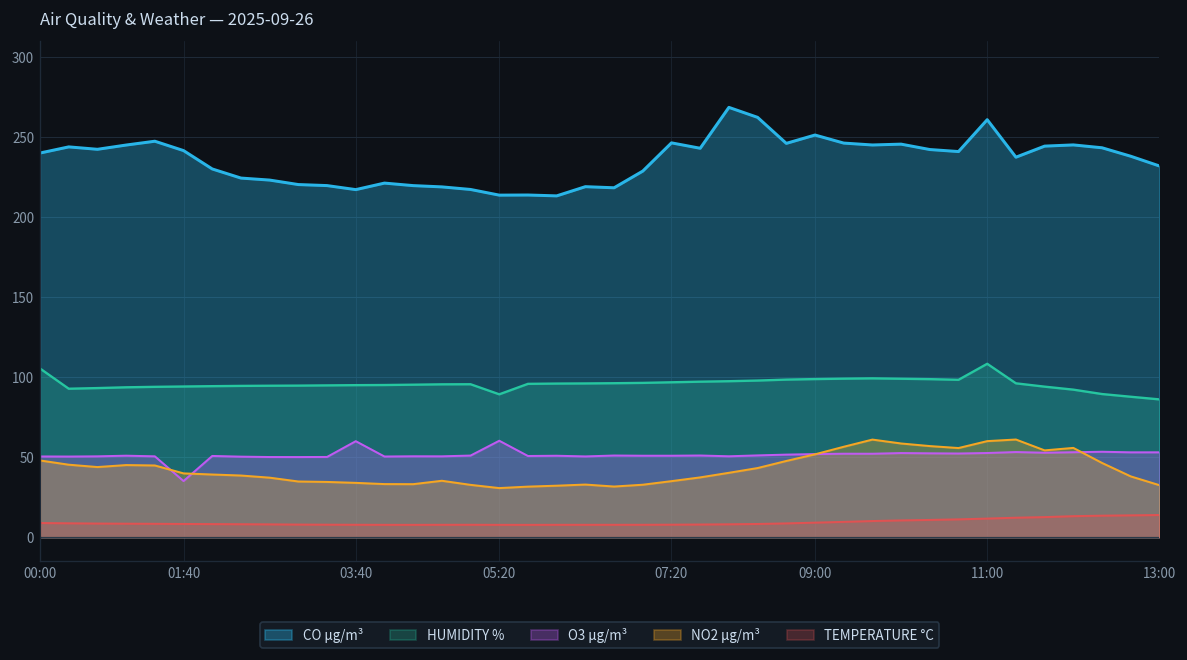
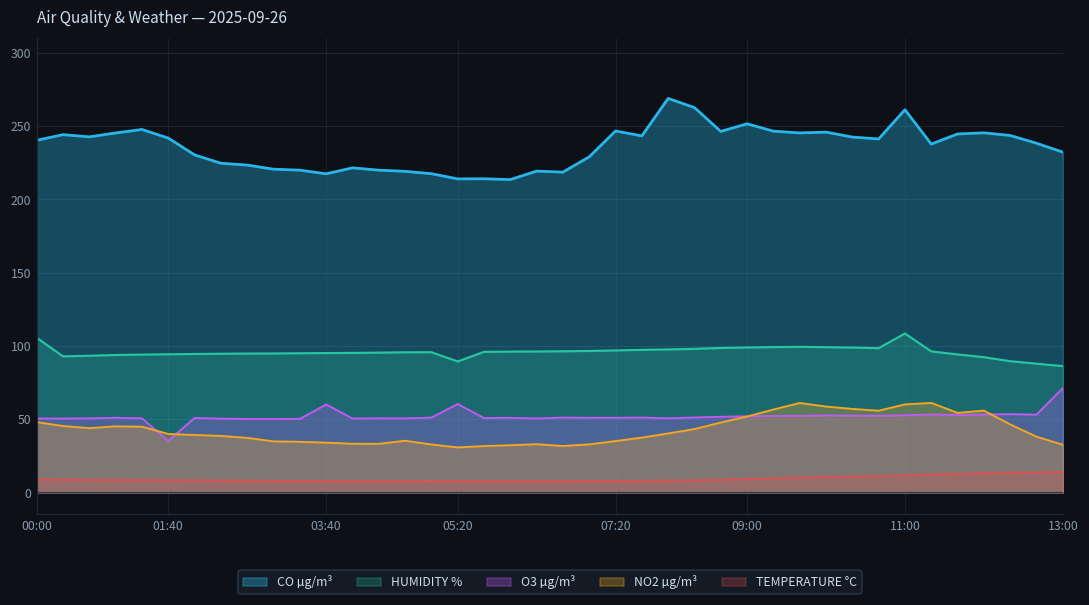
O3 µg/m³, 13:00: 53 -> 71
